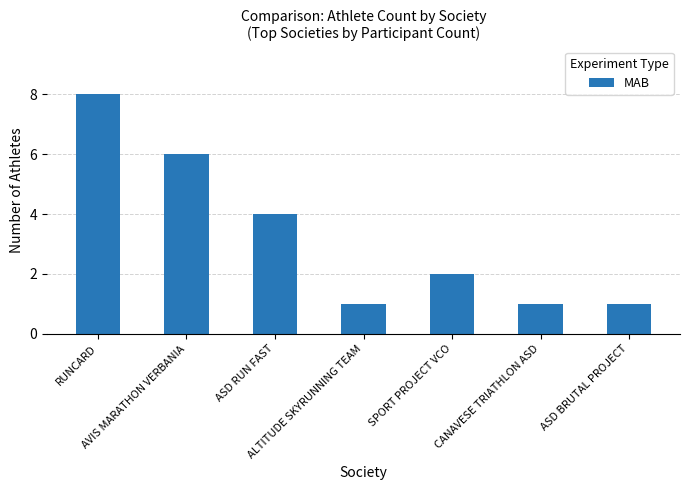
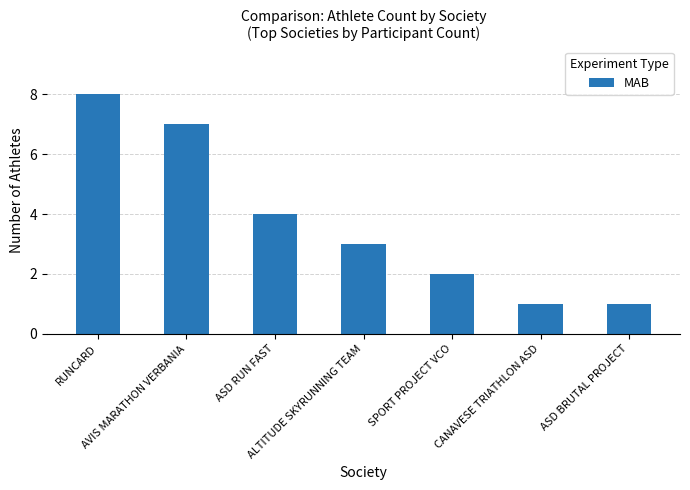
AVIS MARATHON VERBANIA: 6 -> 7
ALTITUDE SKYRUNNING TEAM: 1 -> 3
